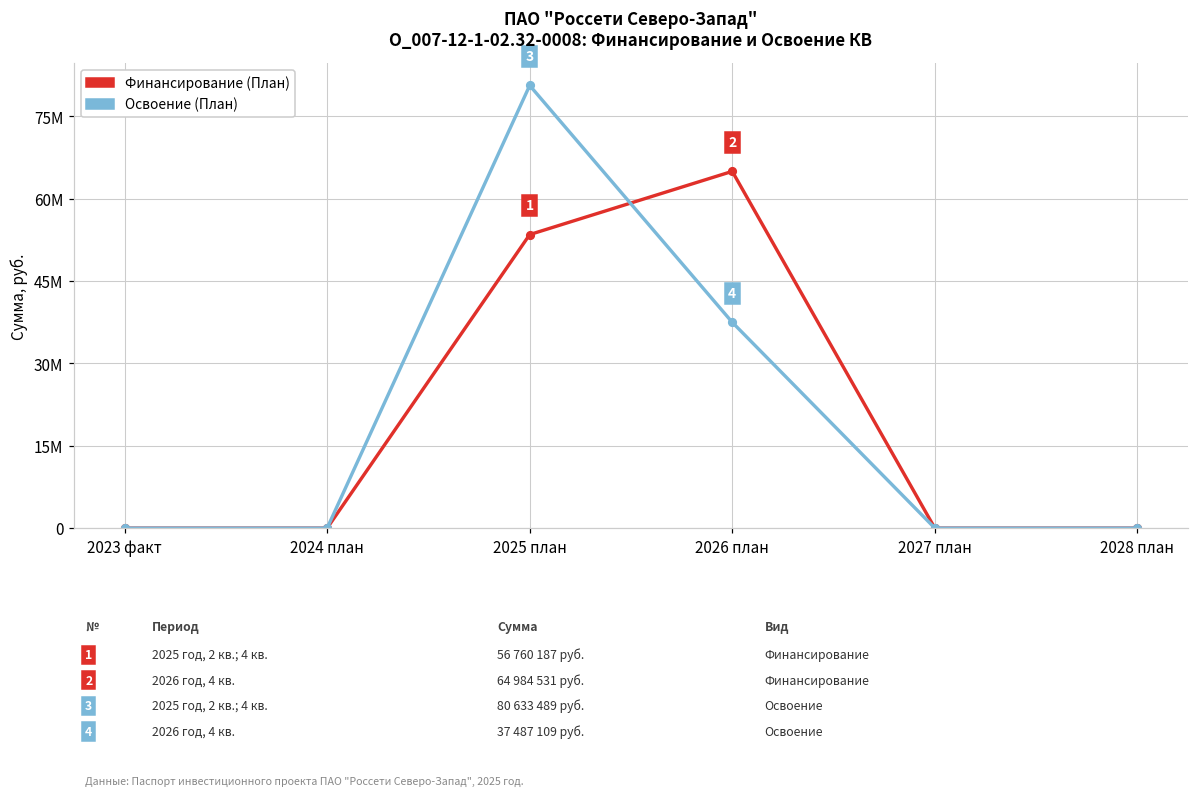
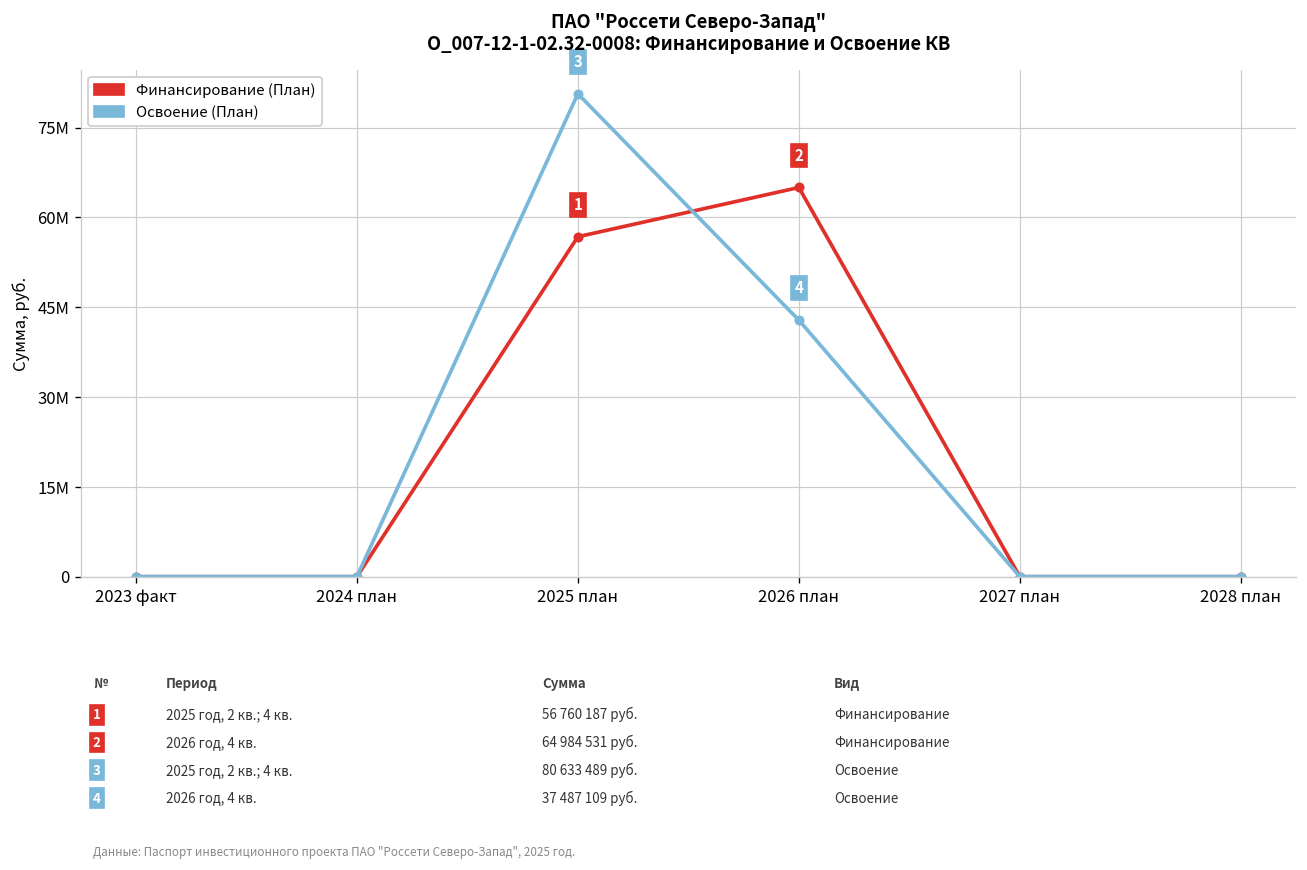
Финансирование (План), 2025 план: 53000000 -> 57000000
Освоение (План), 2026 план: 37000000 -> 43000000
